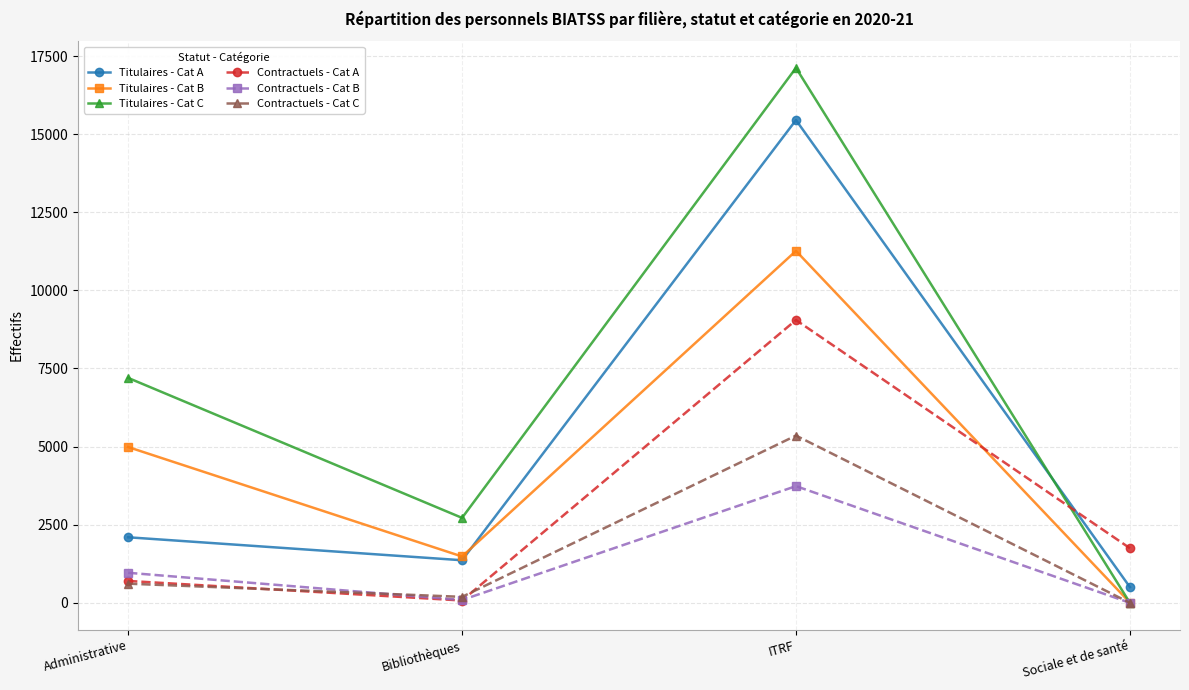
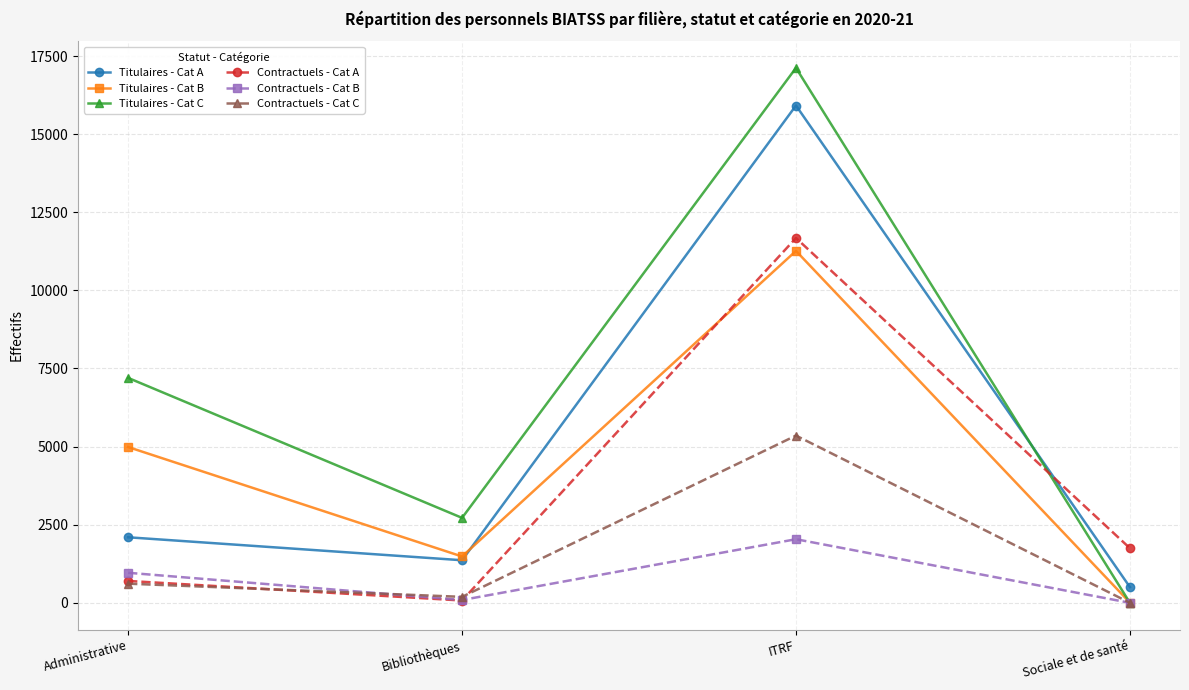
Titulaires - Cat A, ITRF: 15500 -> 15900
Contractuels - Cat A, ITRF: 9100 -> 11700
Contractuels - Cat B, ITRF: 3700 -> 2000
